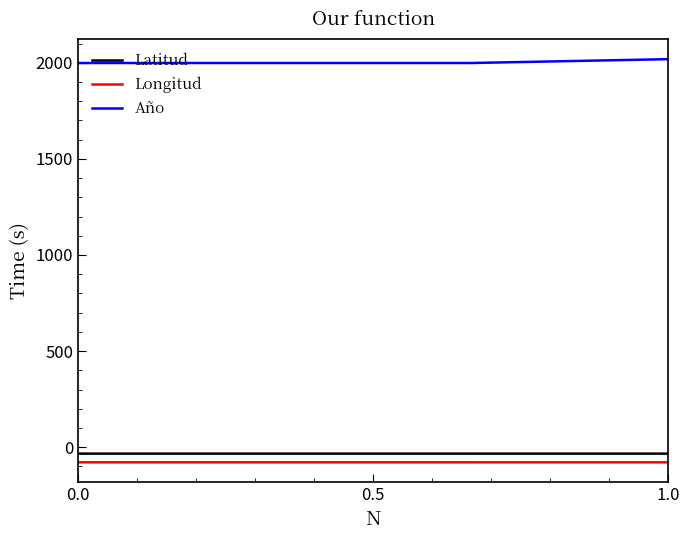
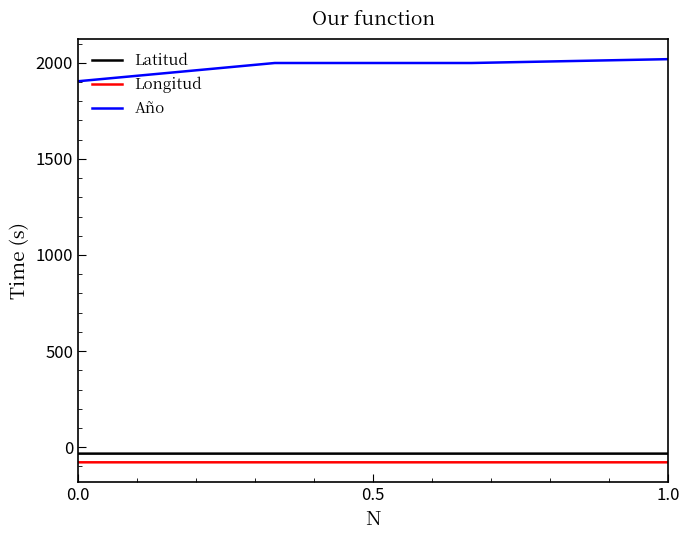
Año, 0.0: 2000 -> 1900
